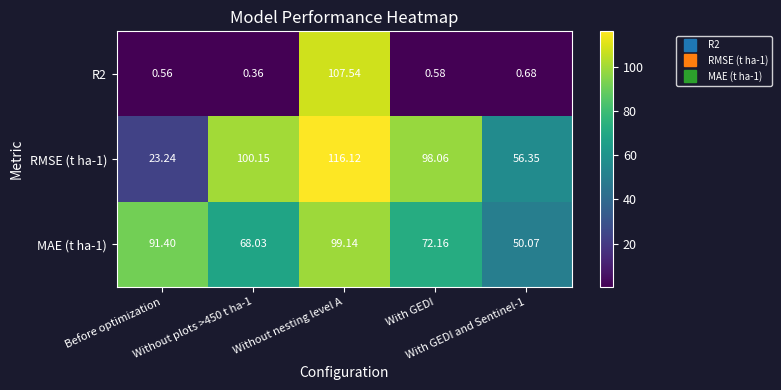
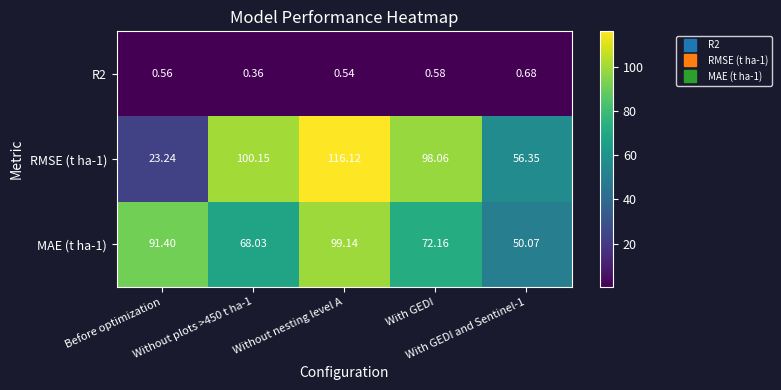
R2, Without nesting level A: 107.54 -> 0.54
